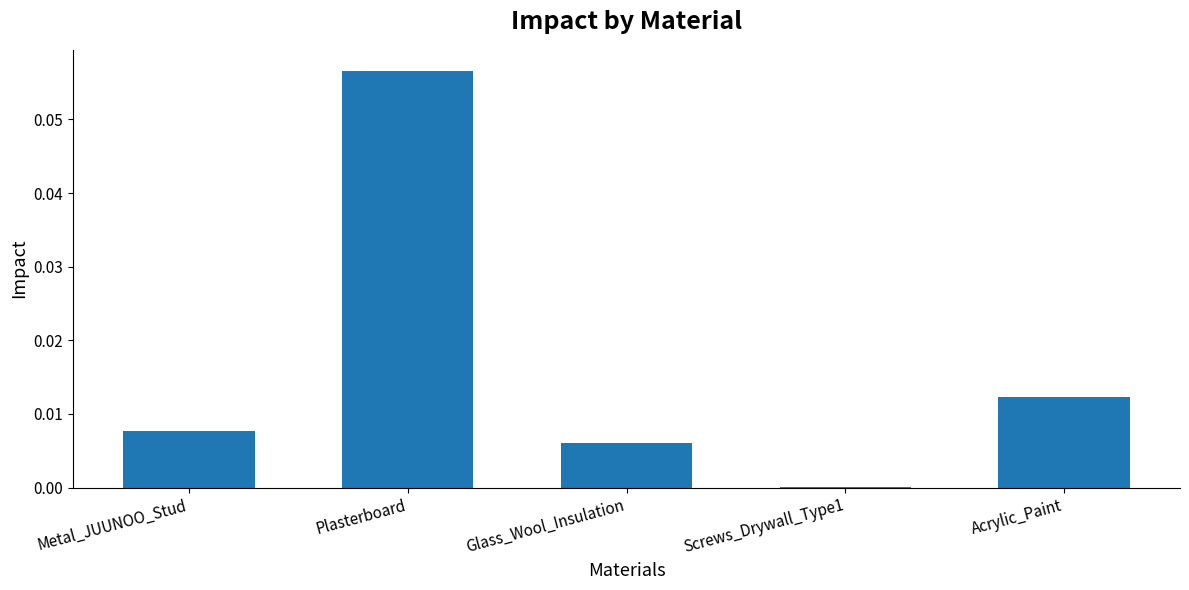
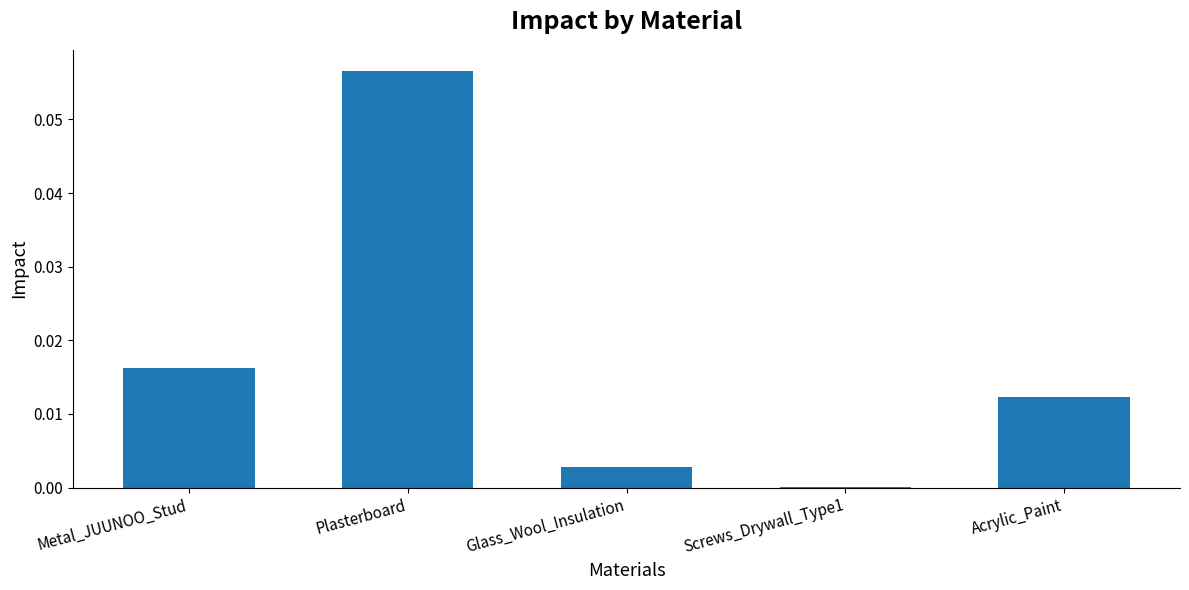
Metal_JUUNOO_Stud: 0.008 -> 0.016
Glass_Wool_Insulation: 0.006 -> 0.003
